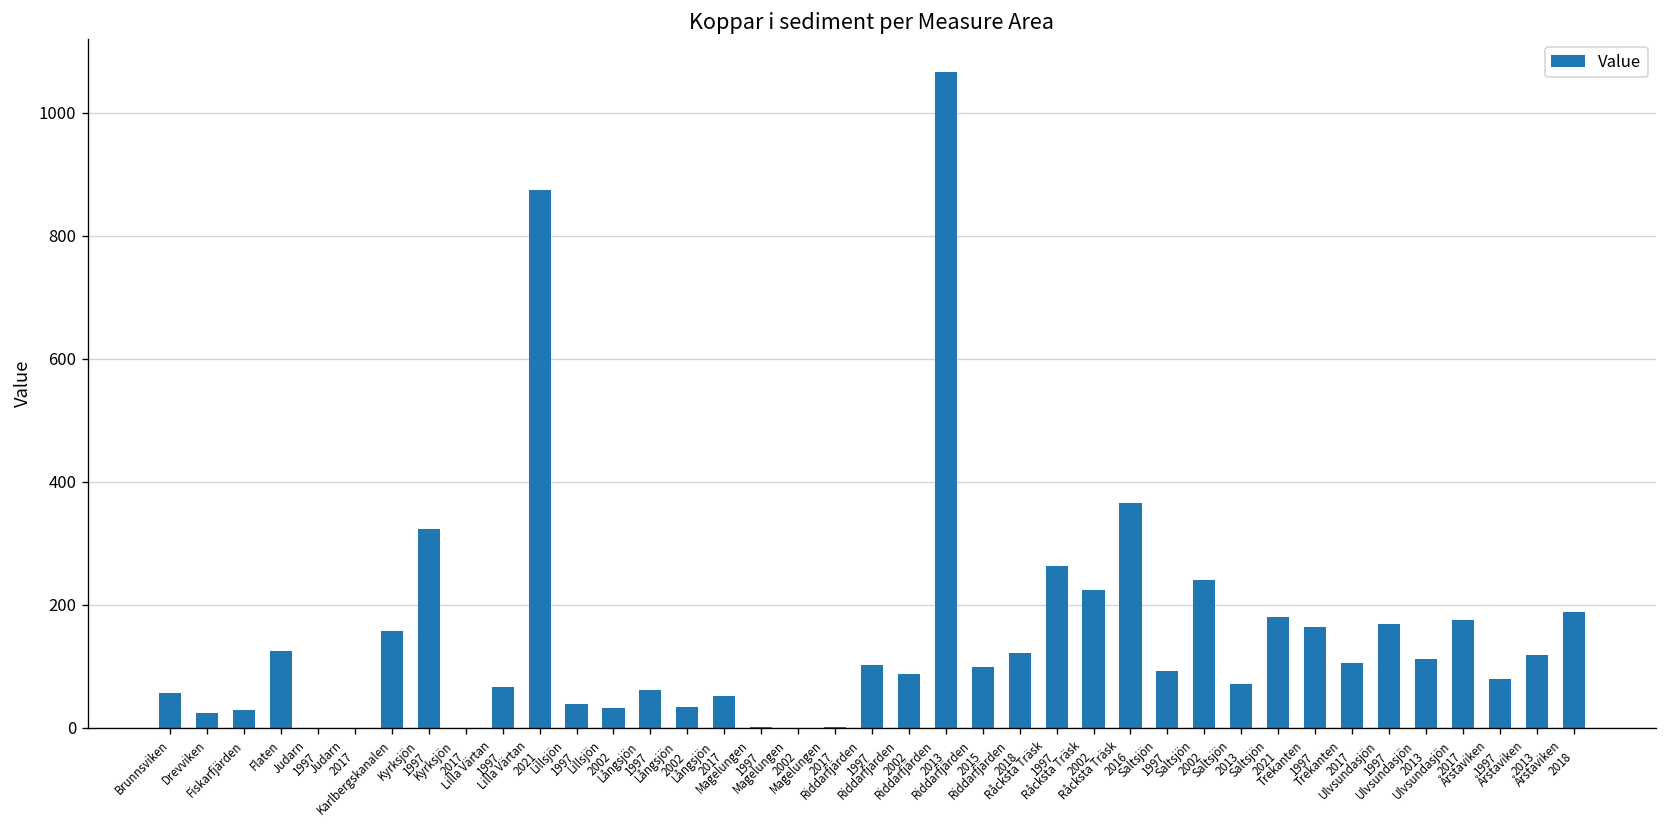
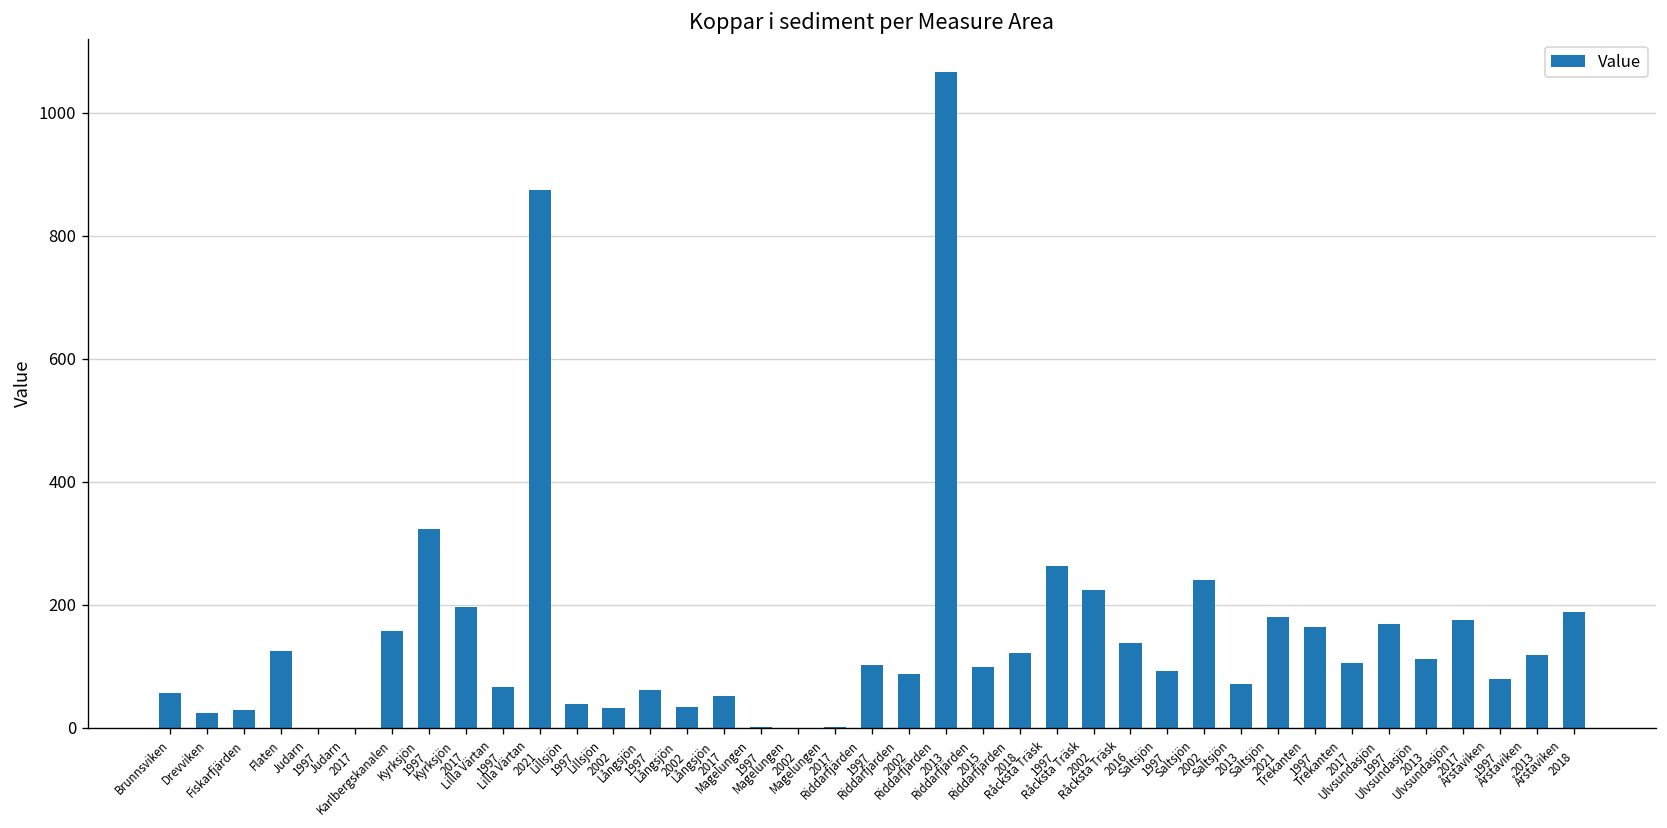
Kyrksjön 2017: 0 -> 200
Råcksta Träsk 2016: 370 -> 140
